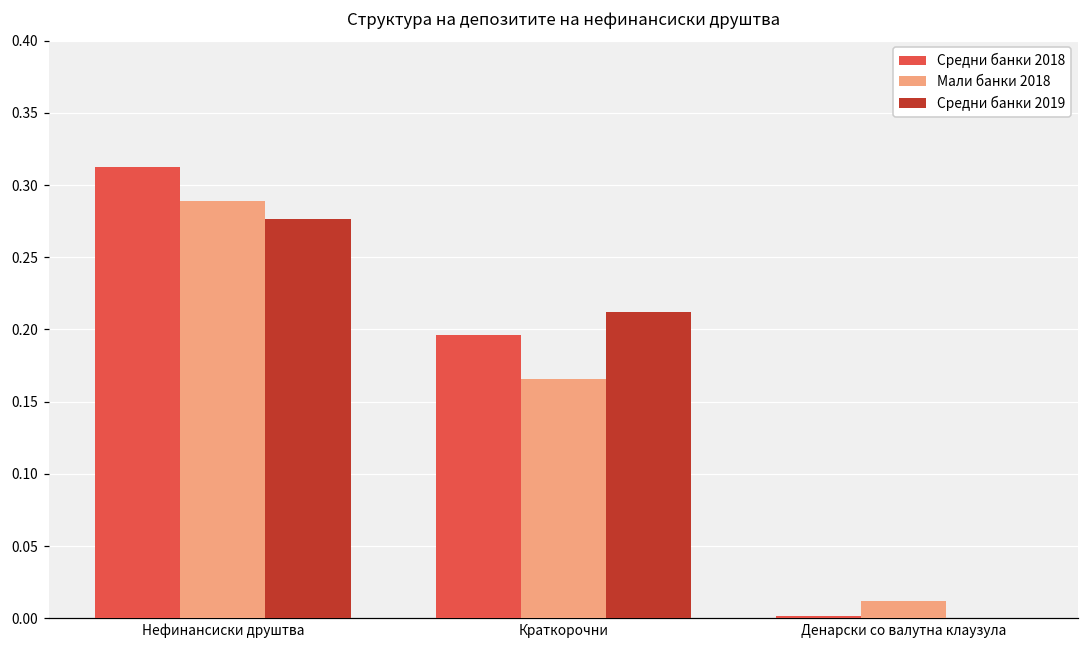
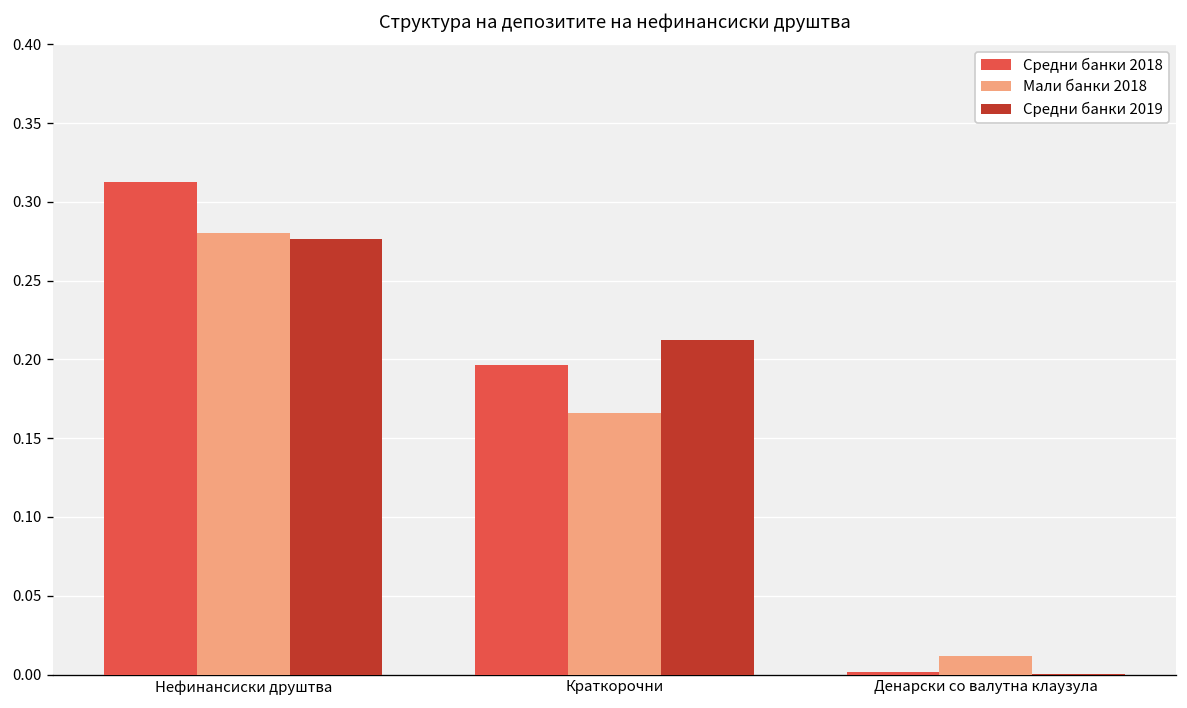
Мали банки 2018, Нефинансиски друштва: 0.289 -> 0.280
